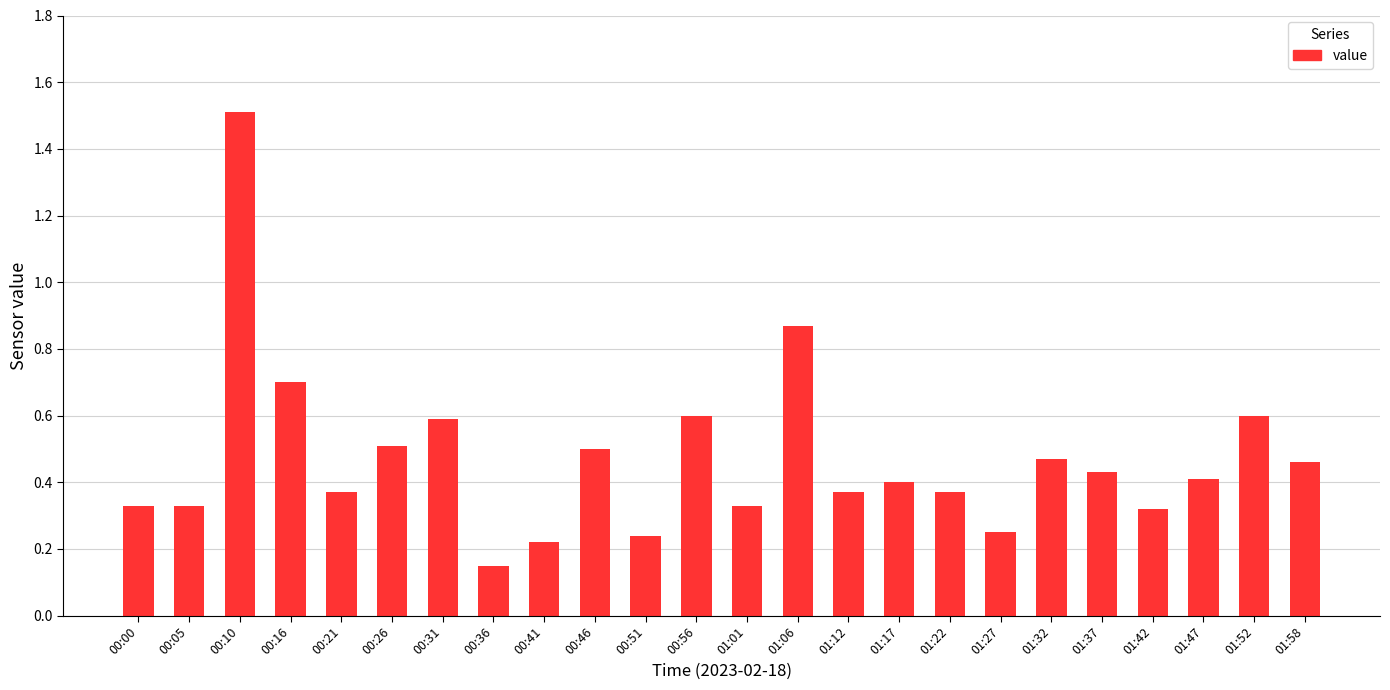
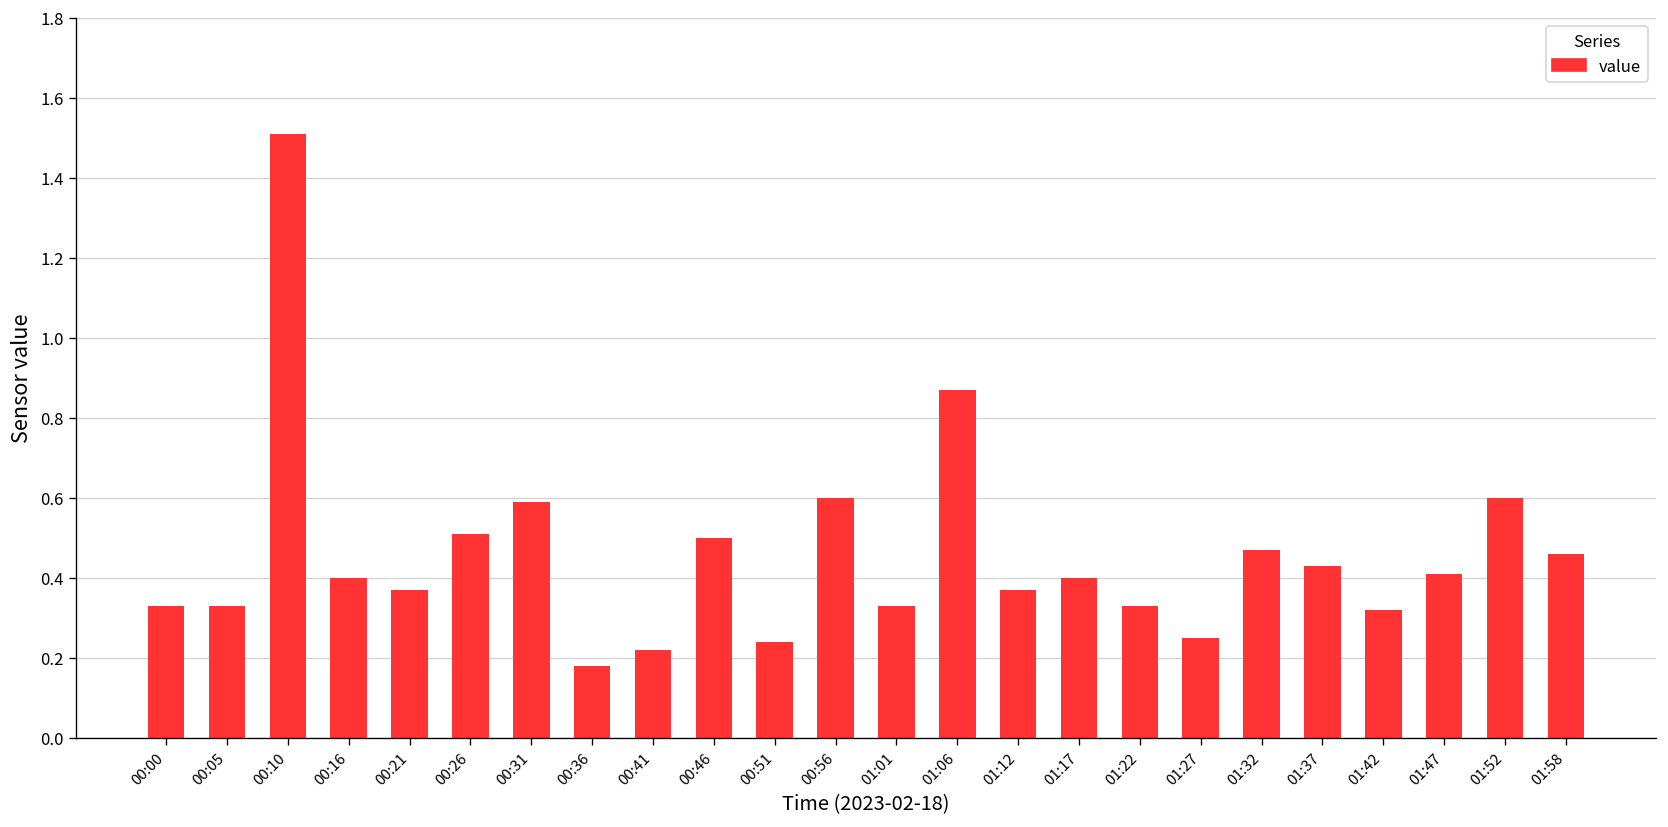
00:16: 0.7 -> 0.4
00:36: 0.15 -> 0.18
01:22: 0.37 -> 0.33
